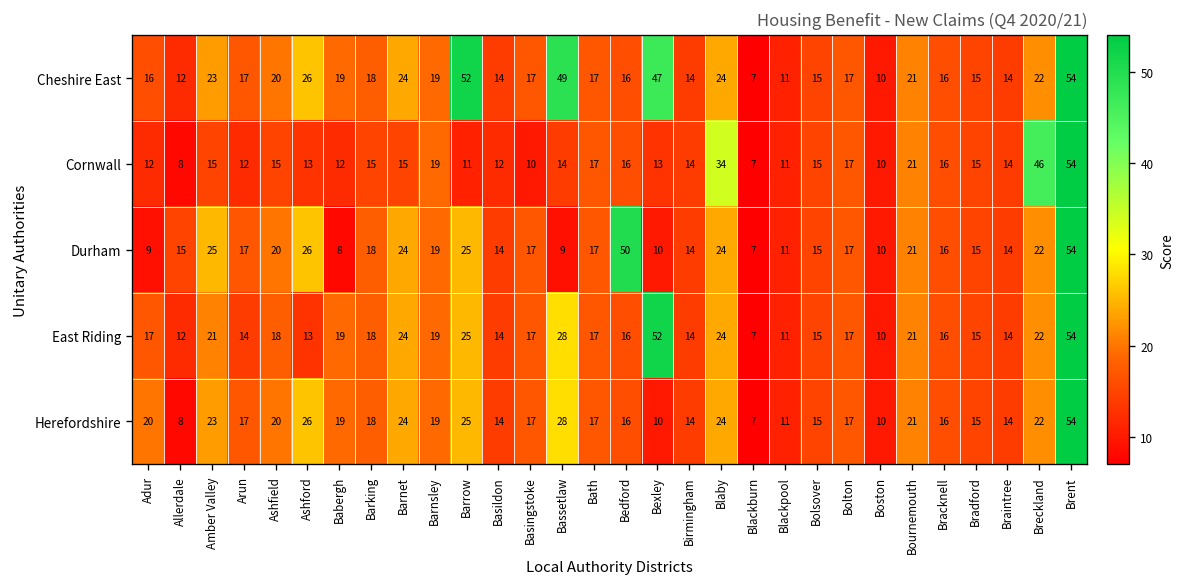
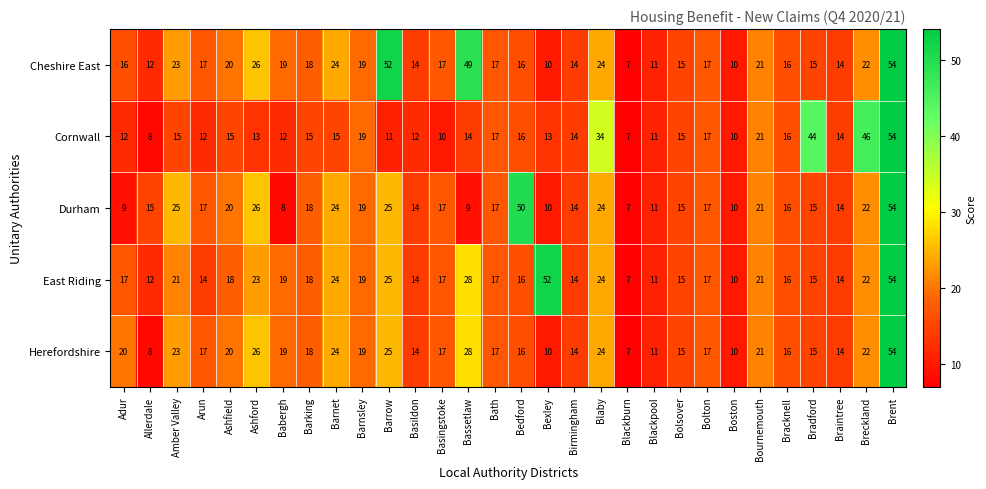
Cheshire East, Bexley: 47 -> 10
Cornwall, Bradford: 15 -> 44
East Riding, Ashford: 13 -> 23
